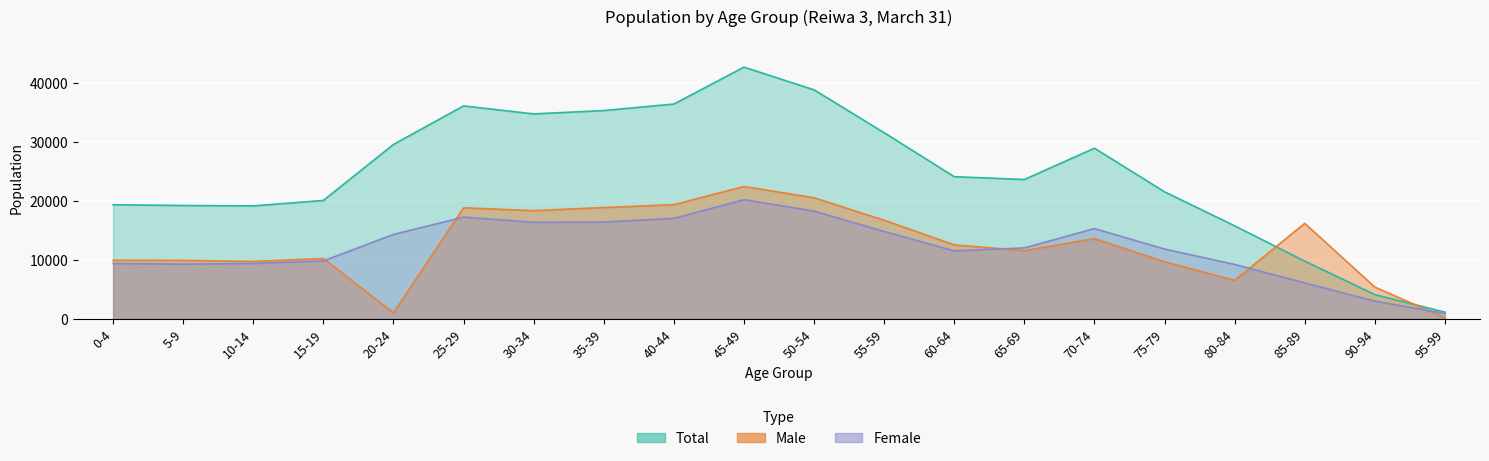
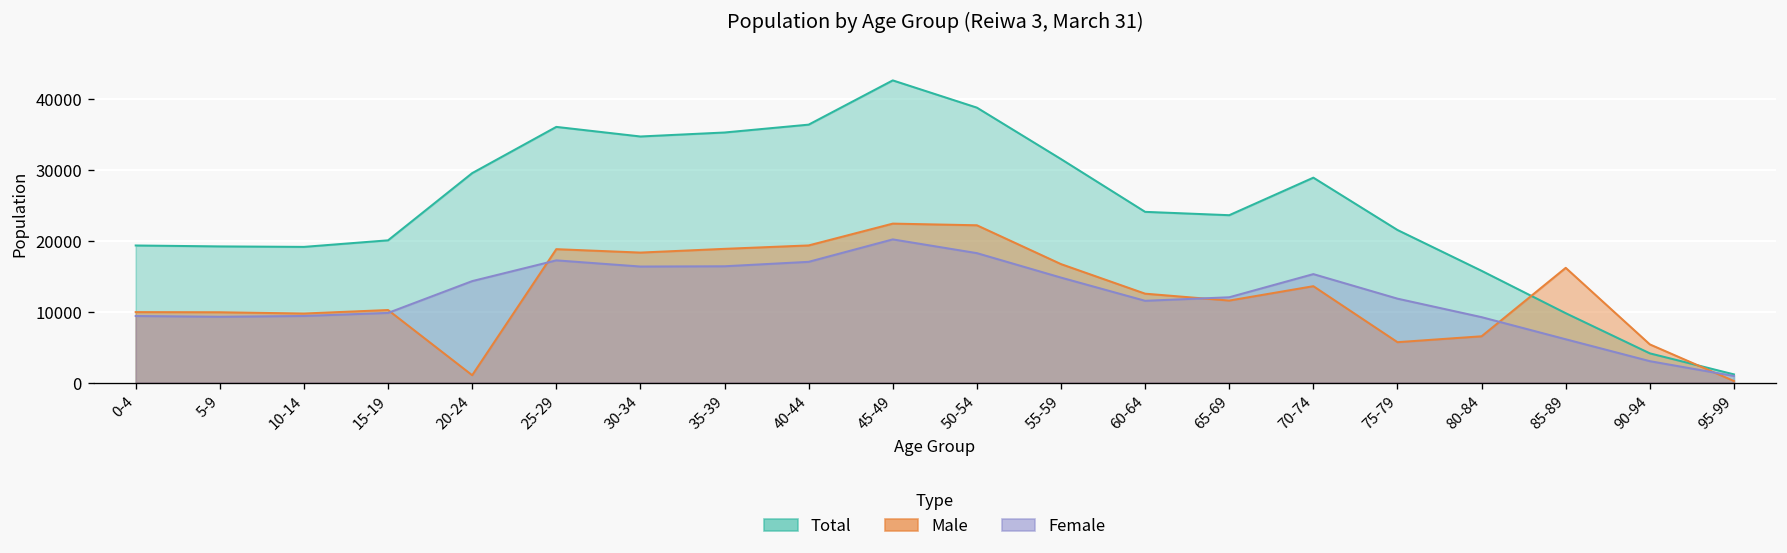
Male, 50-54: 21000 -> 22000
Male, 75-79: 10000 -> 6000
